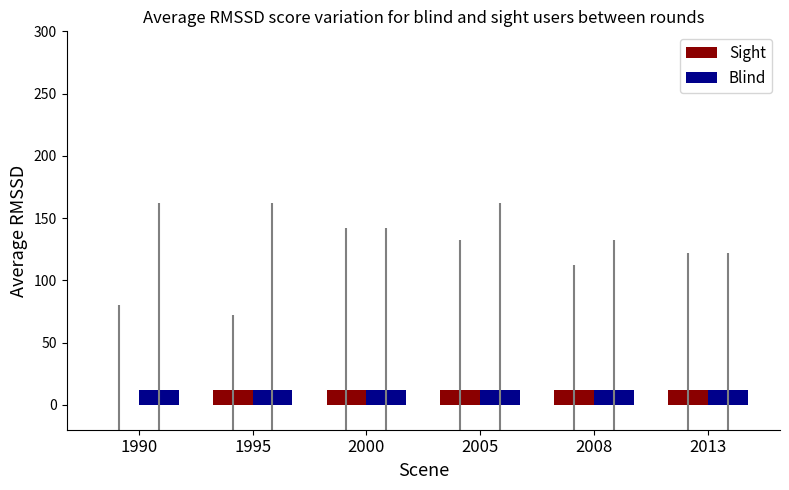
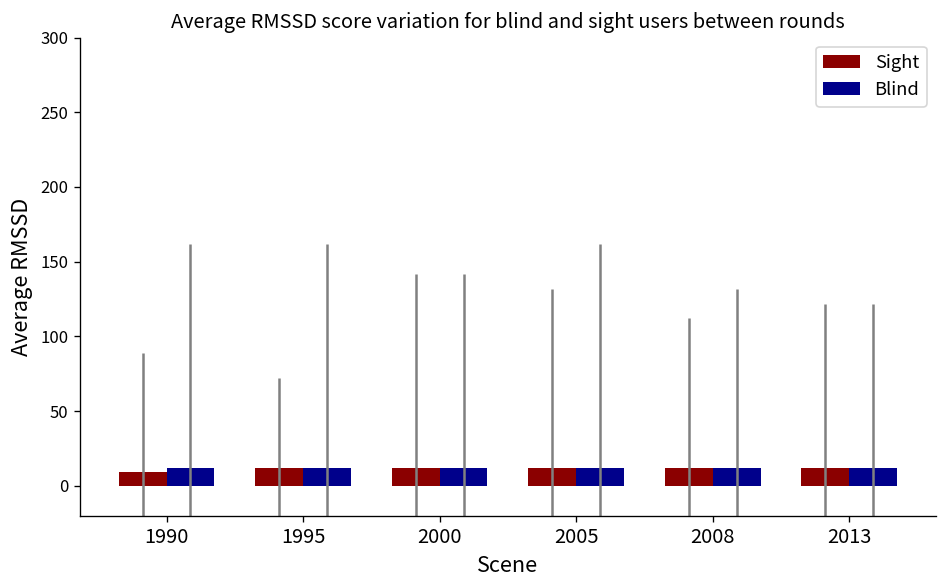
Sight, 1990: 0 -> 9
